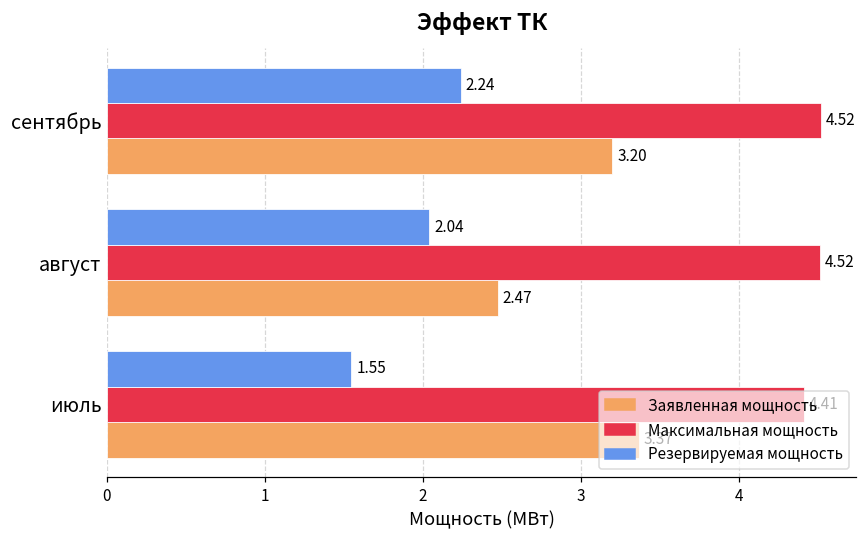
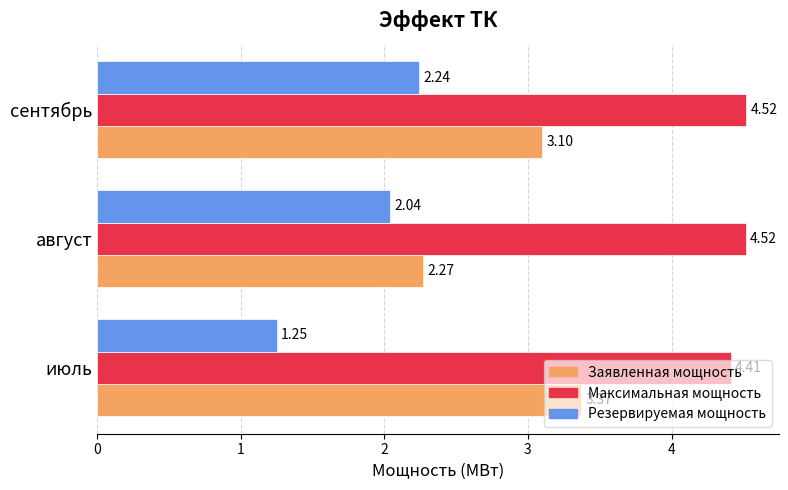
Заявленная мощность, сентябрь: 3.20 -> 3.10
Заявленная мощность, август: 2.47 -> 2.27
Резервируемая мощность, июль: 1.55 -> 1.25
